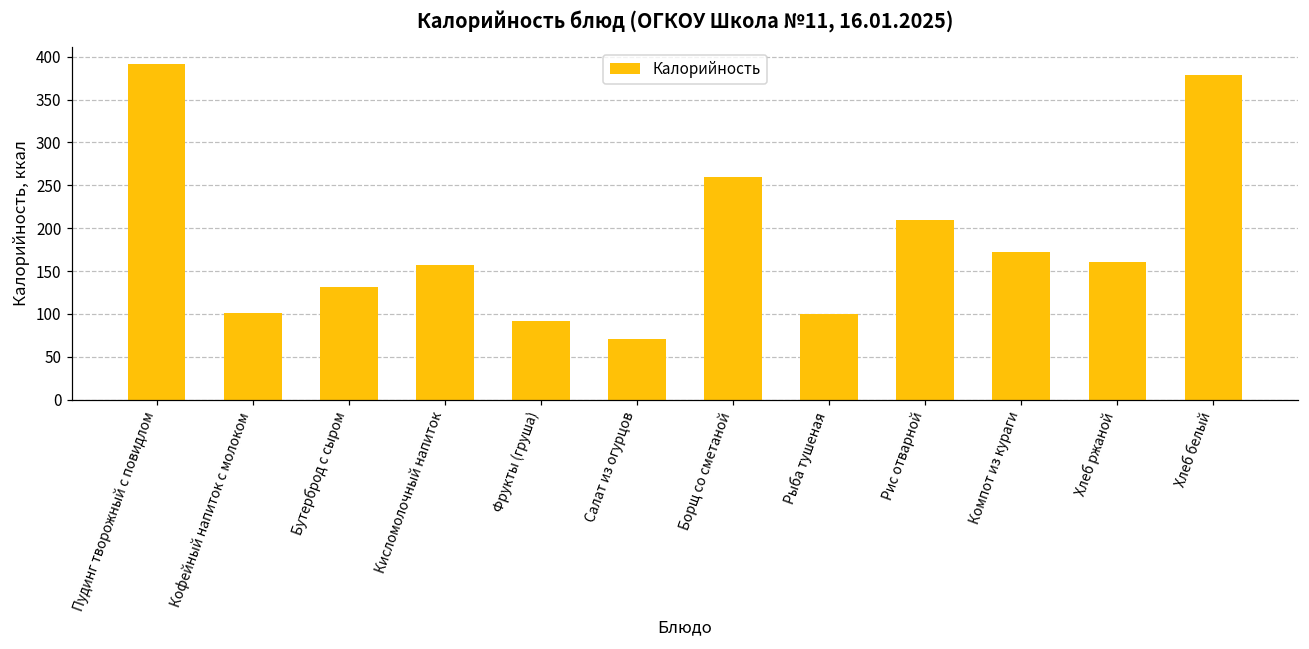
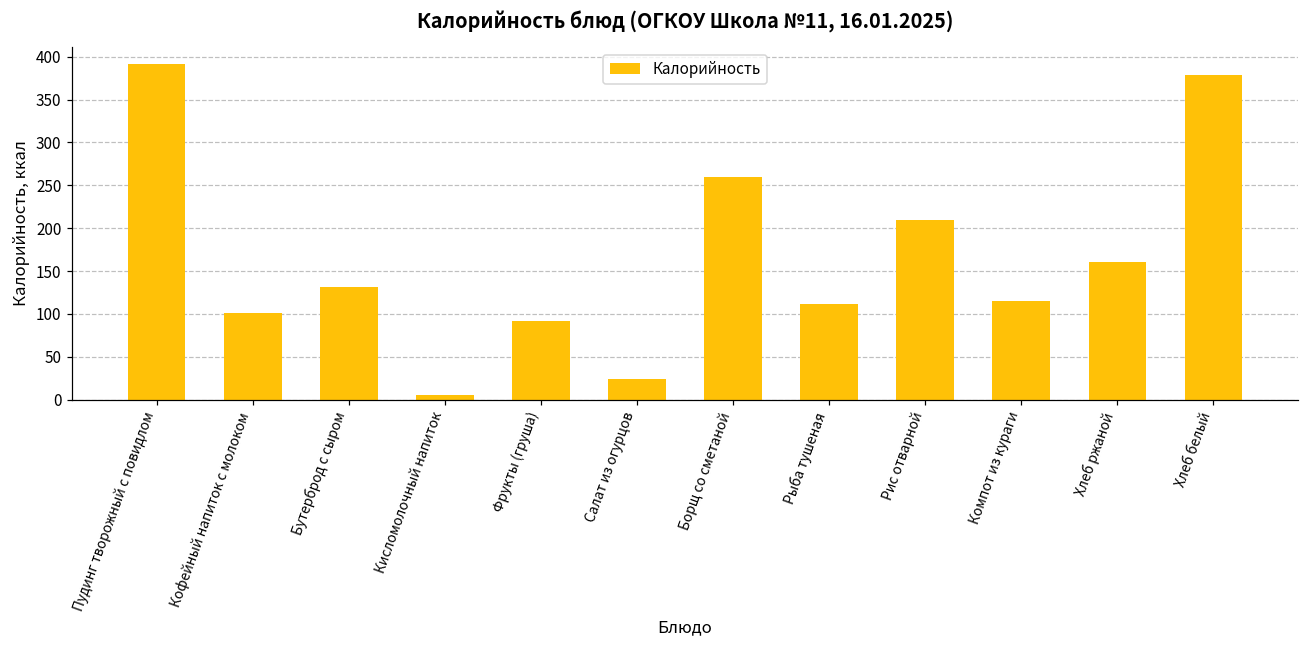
Кисломолочный напиток: 160 -> 10
Салат из огурцов: 70 -> 20
Рыба тушеная: 100 -> 110
Компот из кураги: 170 -> 110
